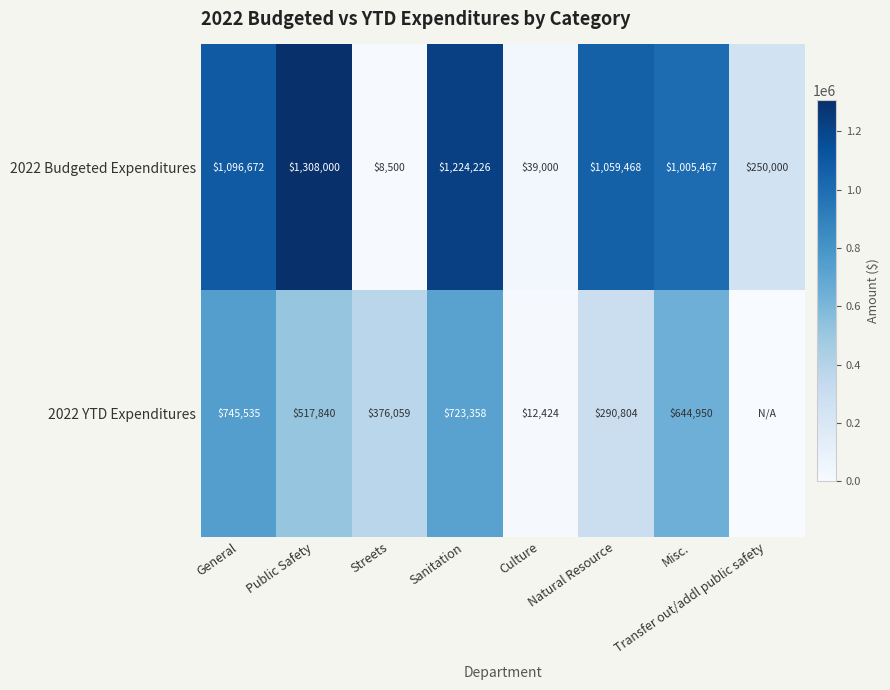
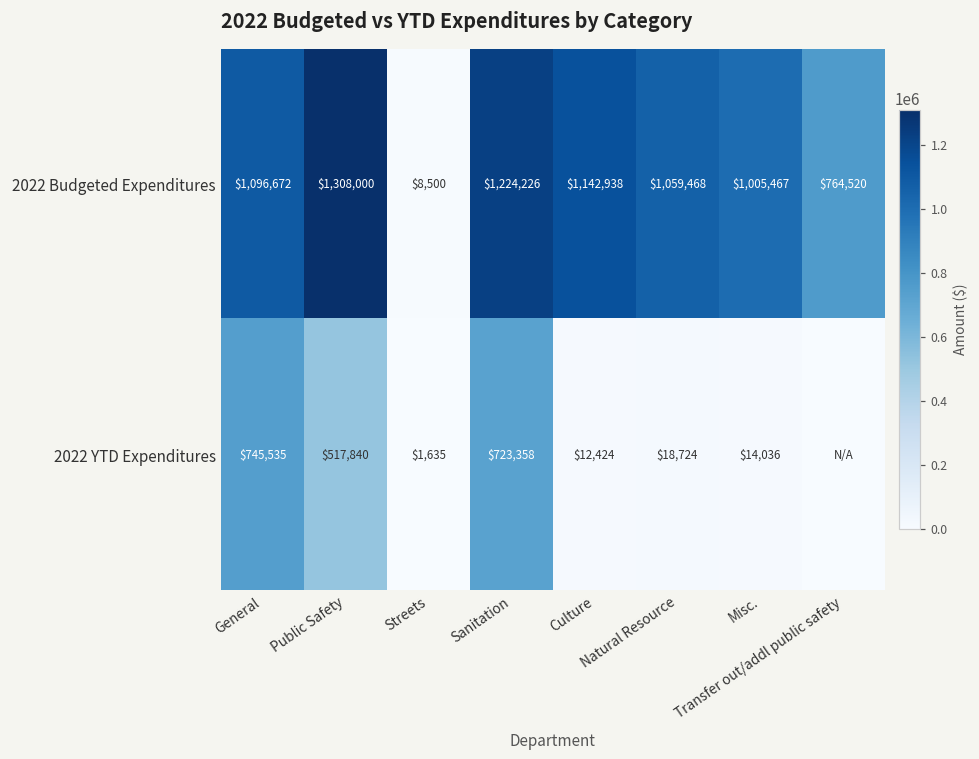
2022 Budgeted Expenditures, Culture: $39,000 -> $1,142,938
2022 Budgeted Expenditures, Transfer out/addl public safety: $250,000 -> $764,520
2022 YTD Expenditures, Streets: $376,059 -> $1,635
2022 YTD Expenditures, Natural Resource: $290,804 -> $18,724
2022 YTD Expenditures, Misc.: $644,950 -> $14,036
